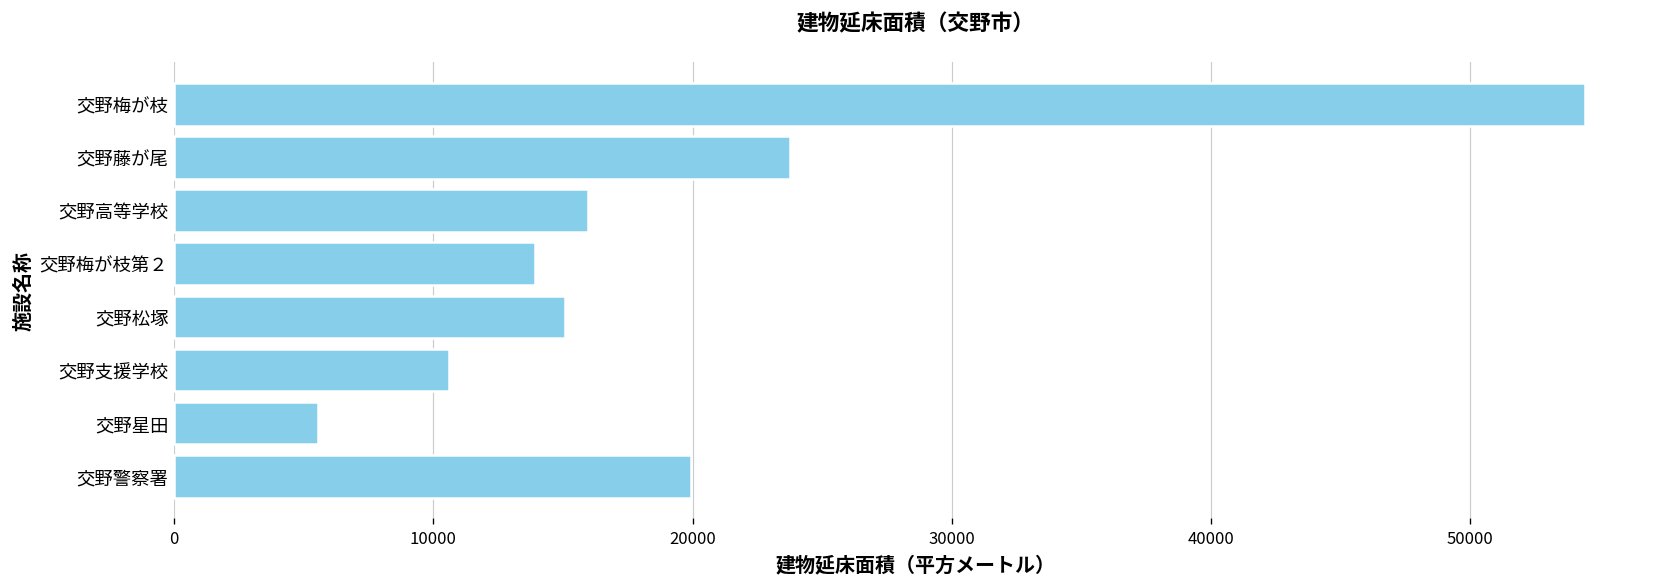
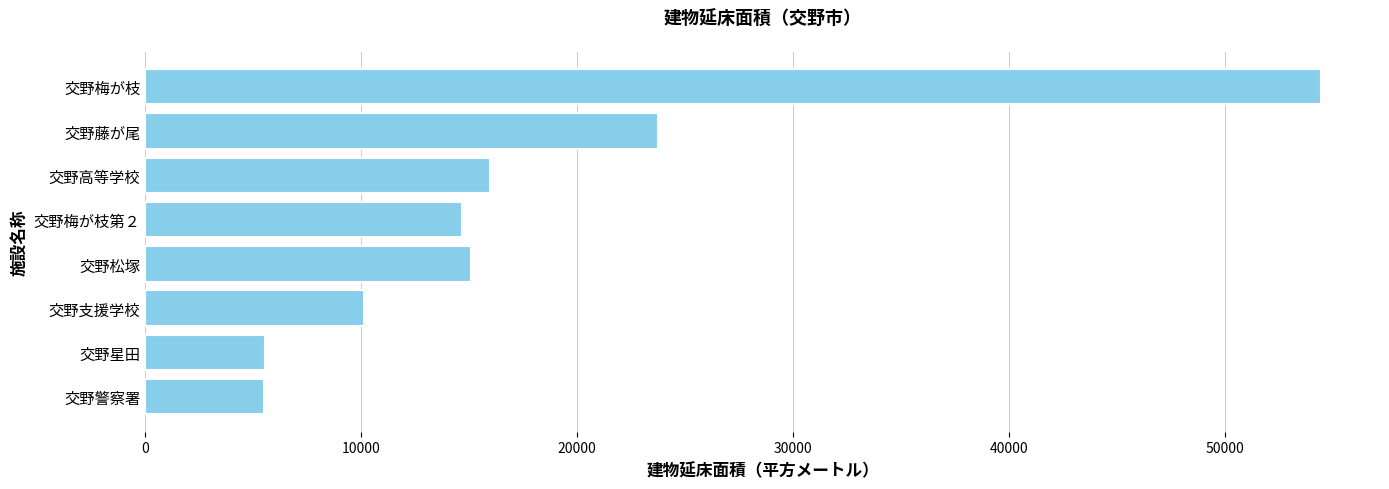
交野梅が枝第２: 13900 -> 14700
交野支援学校: 10600 -> 10100
交野警察署: 19900 -> 5500
